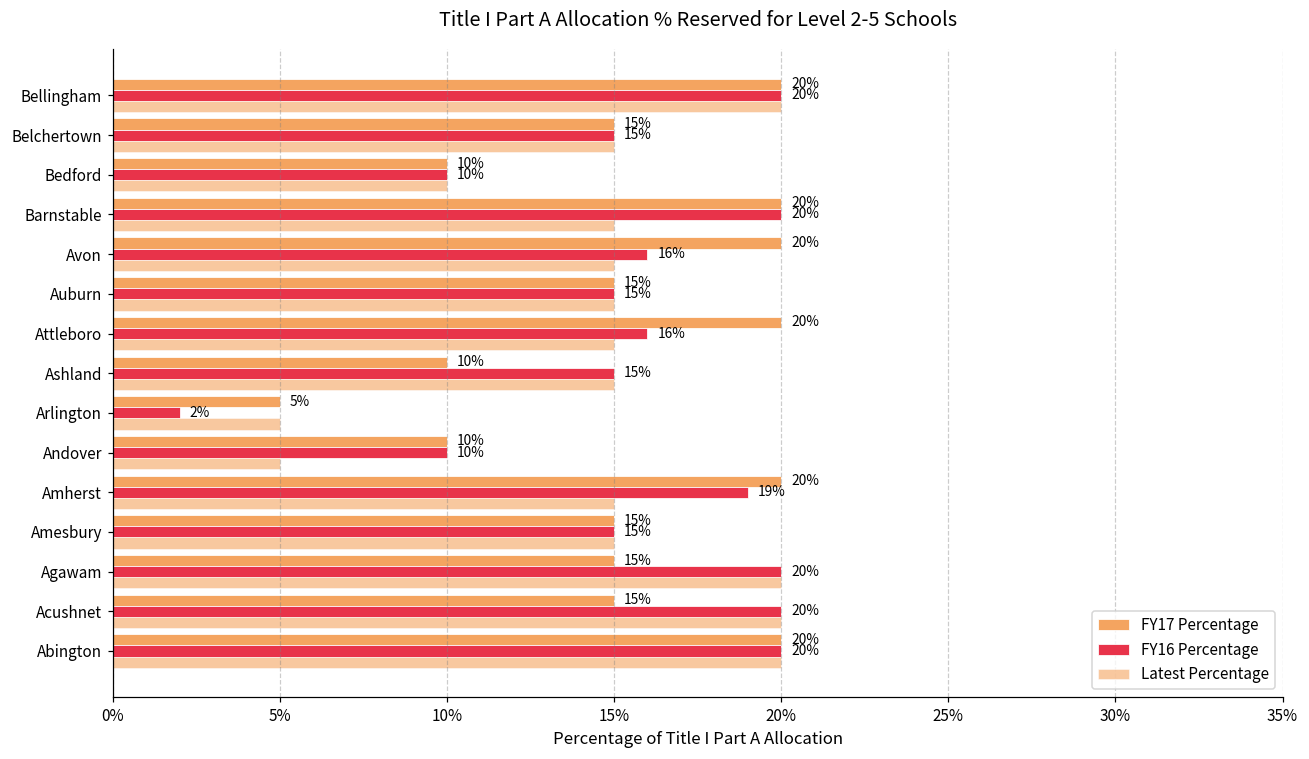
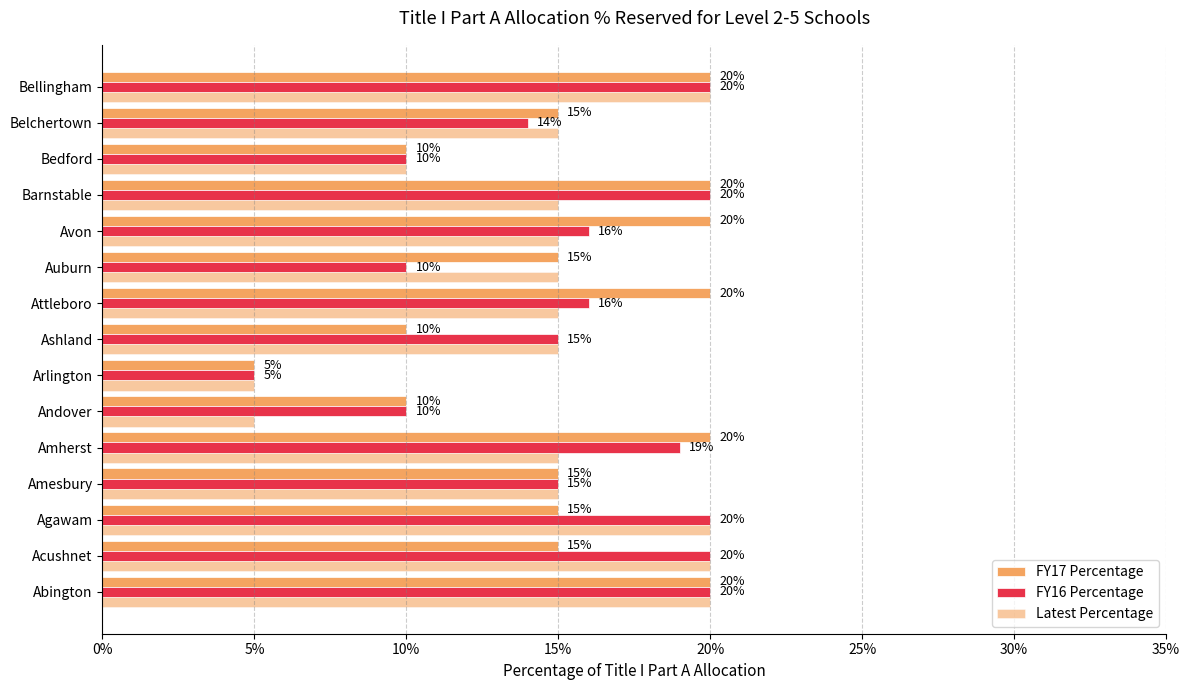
FY16 Percentage, Belchertown: 15% -> 14%
FY16 Percentage, Auburn: 15% -> 10%
FY16 Percentage, Arlington: 2% -> 5%
